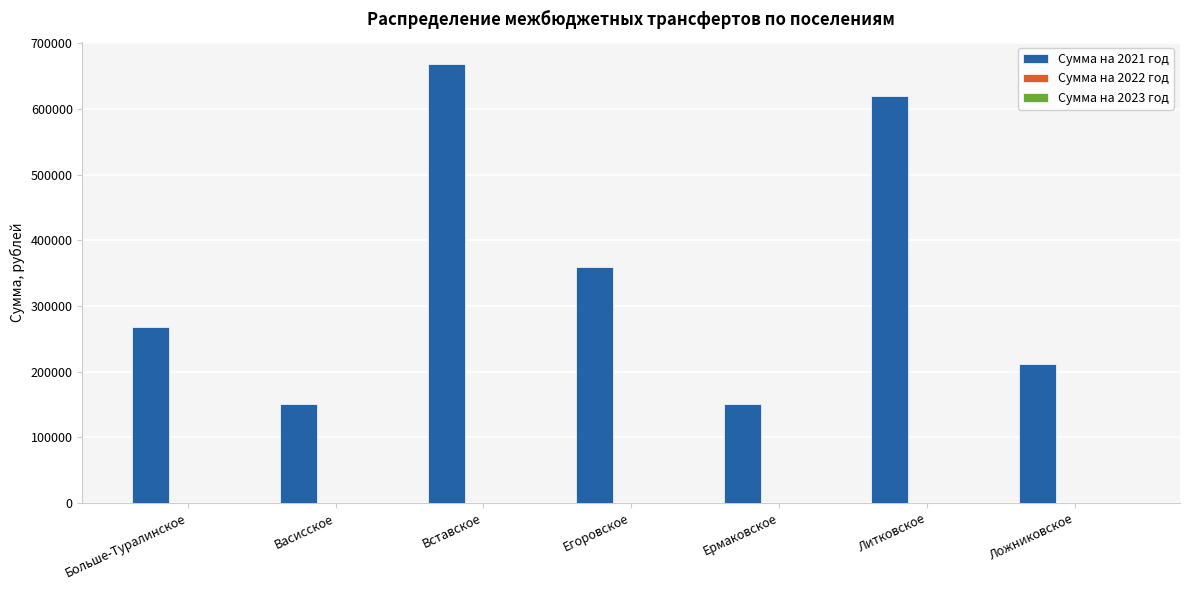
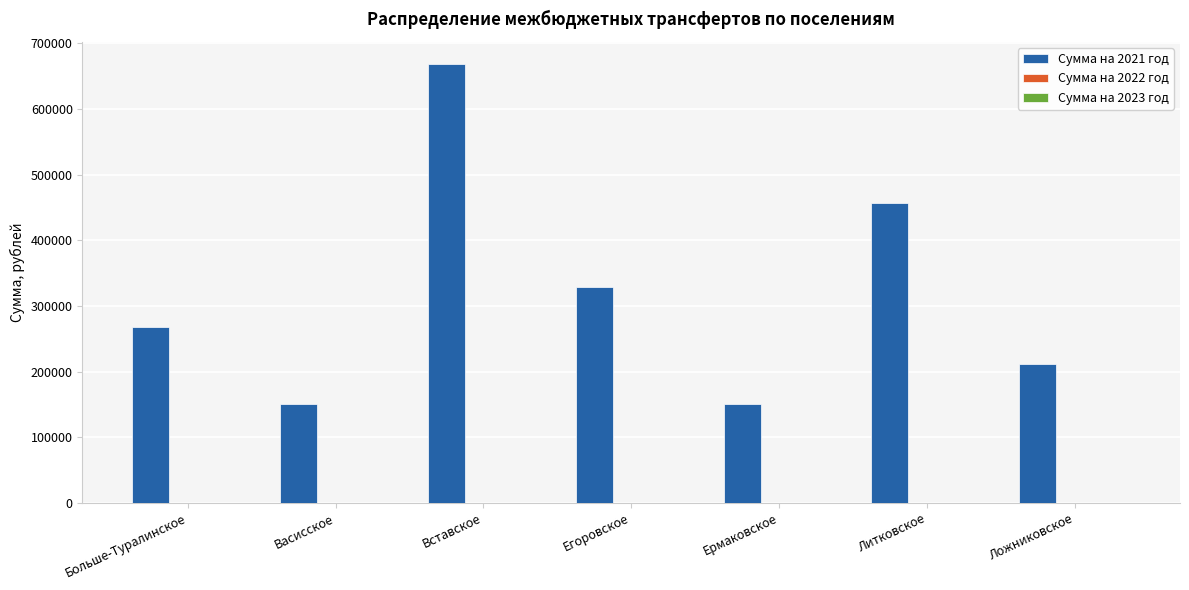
Сумма на 2021 год, Егоровское: 360000 -> 330000
Сумма на 2021 год, Литковское: 620000 -> 460000
